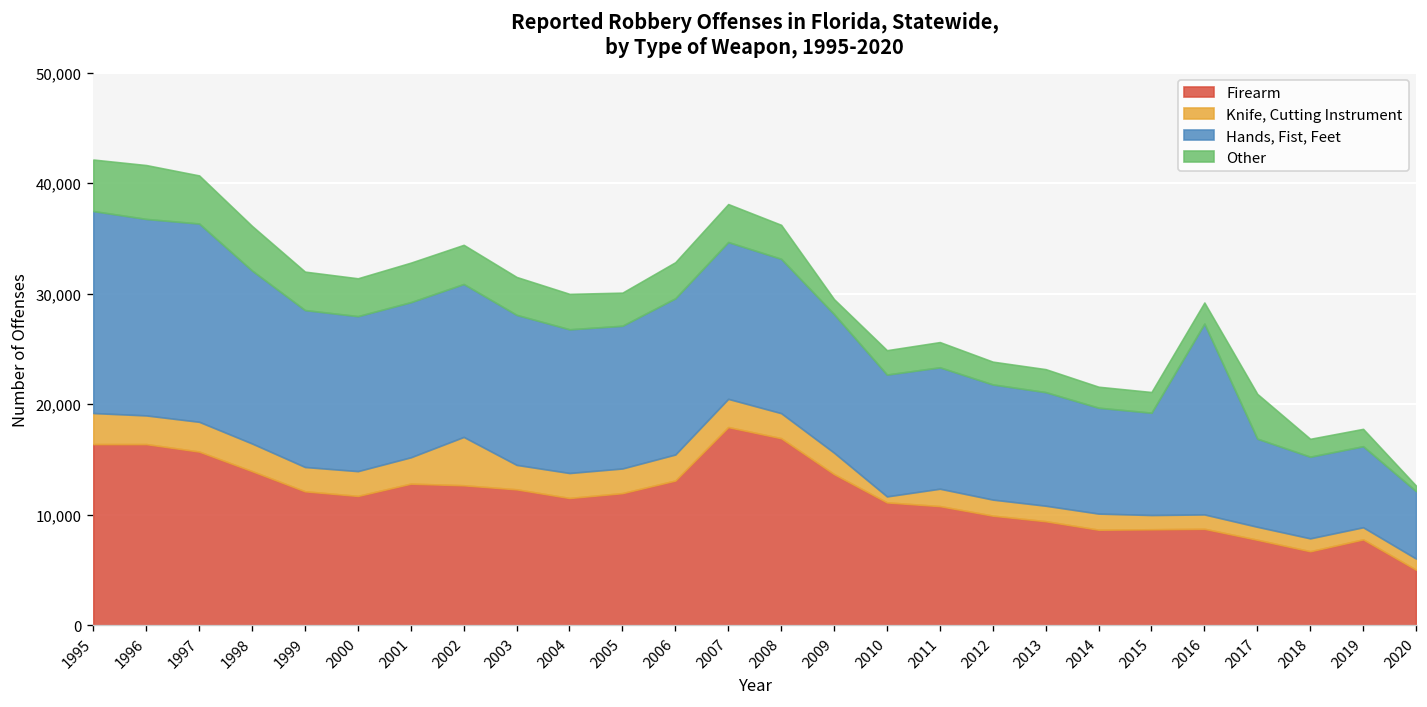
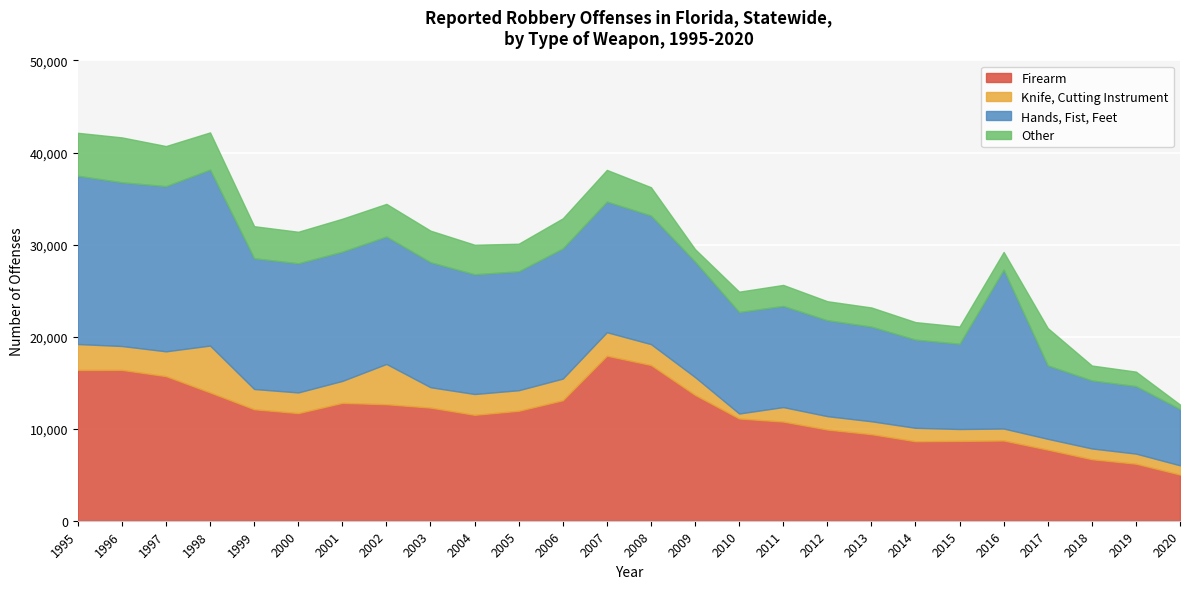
Knife, Cutting Instrument, 1998: 3,000 -> 5,000
Hands, Fist, Feet, 1998: 16,000 -> 19,000
Firearm, 2019: 8,000 -> 6,000
